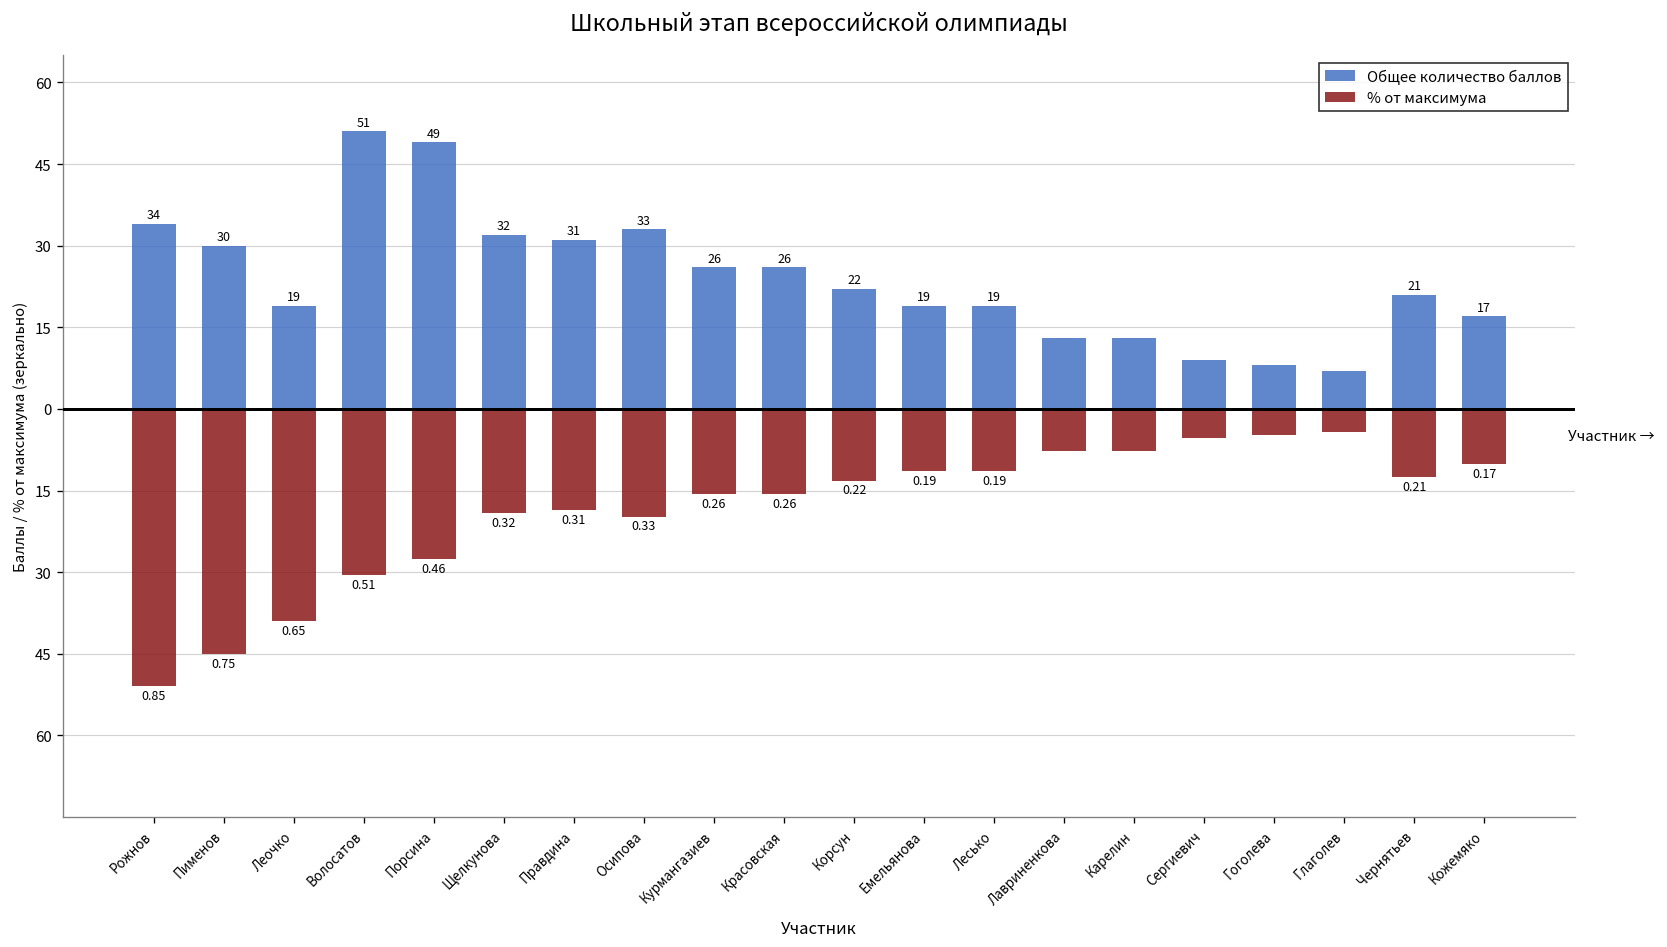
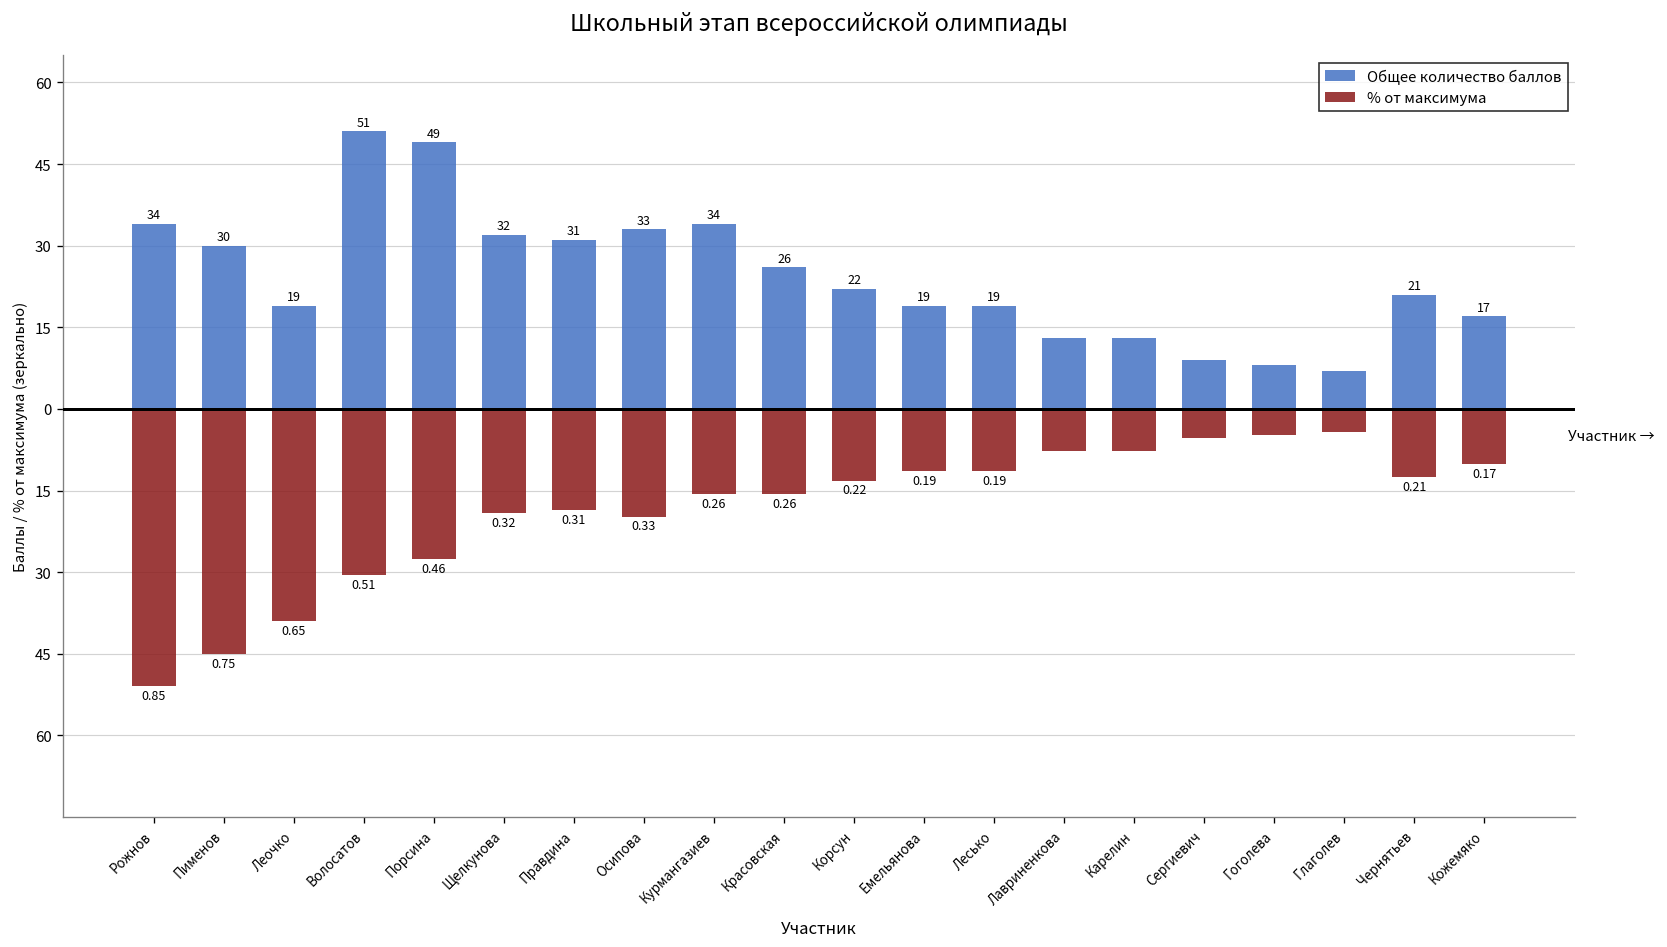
Общее количество баллов, Курмангазиев: 26 -> 34
